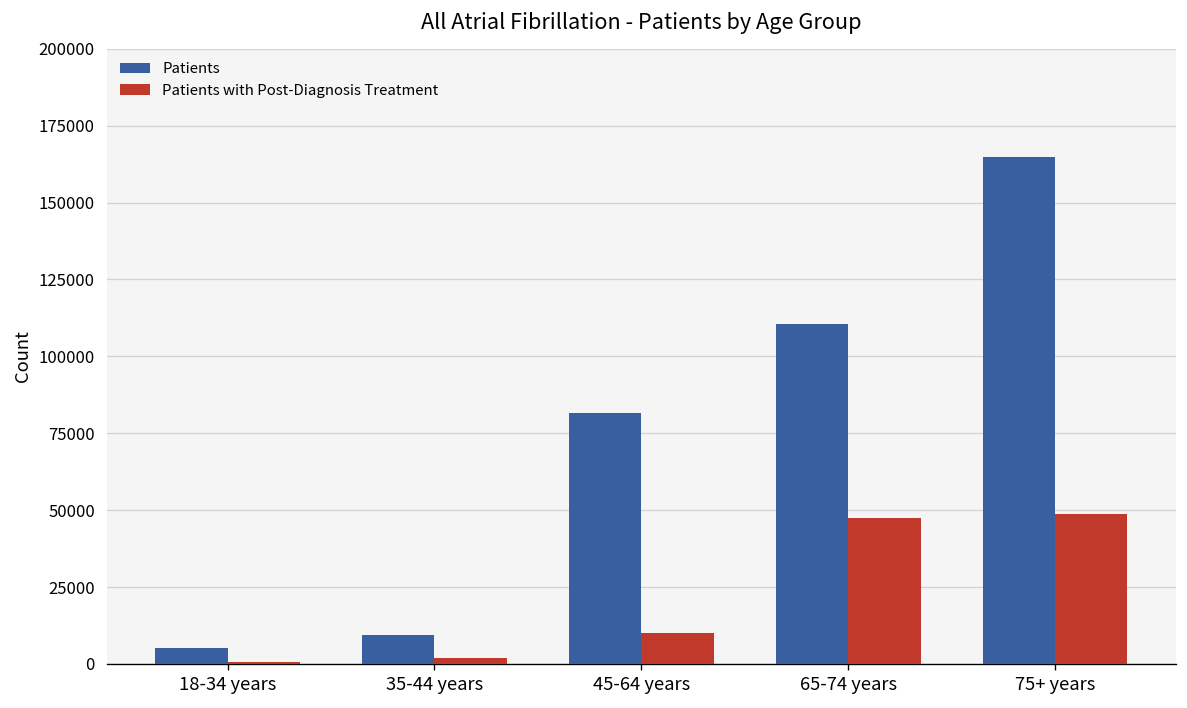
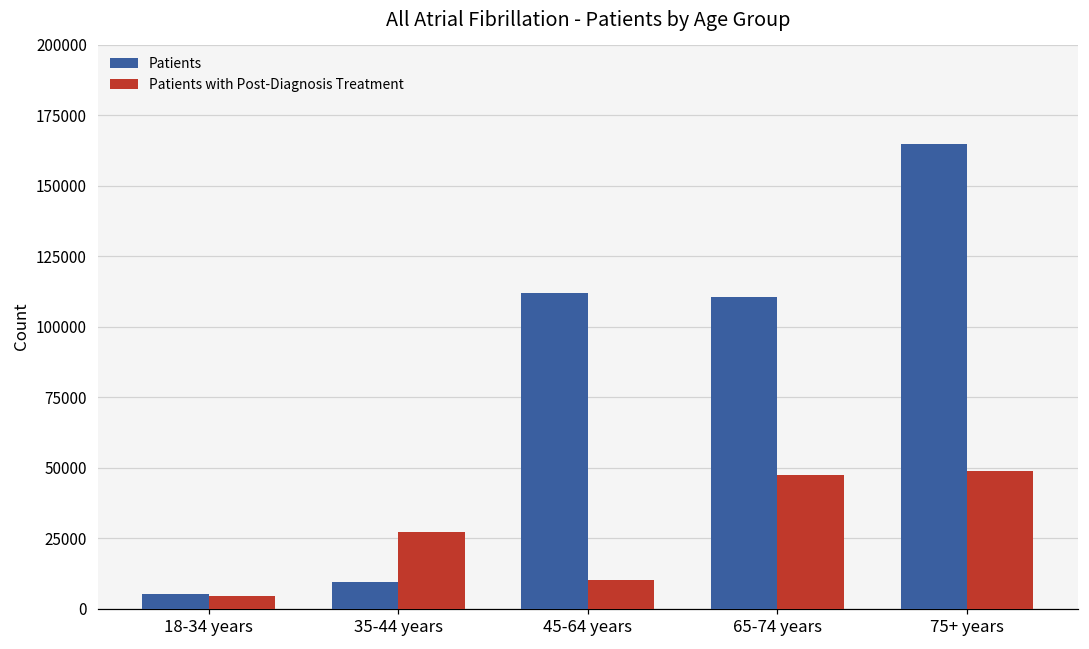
Patients with Post-Diagnosis Treatment, 18-34 years: 1000 -> 5000
Patients with Post-Diagnosis Treatment, 35-44 years: 2000 -> 27000
Patients, 45-64 years: 82000 -> 112000
